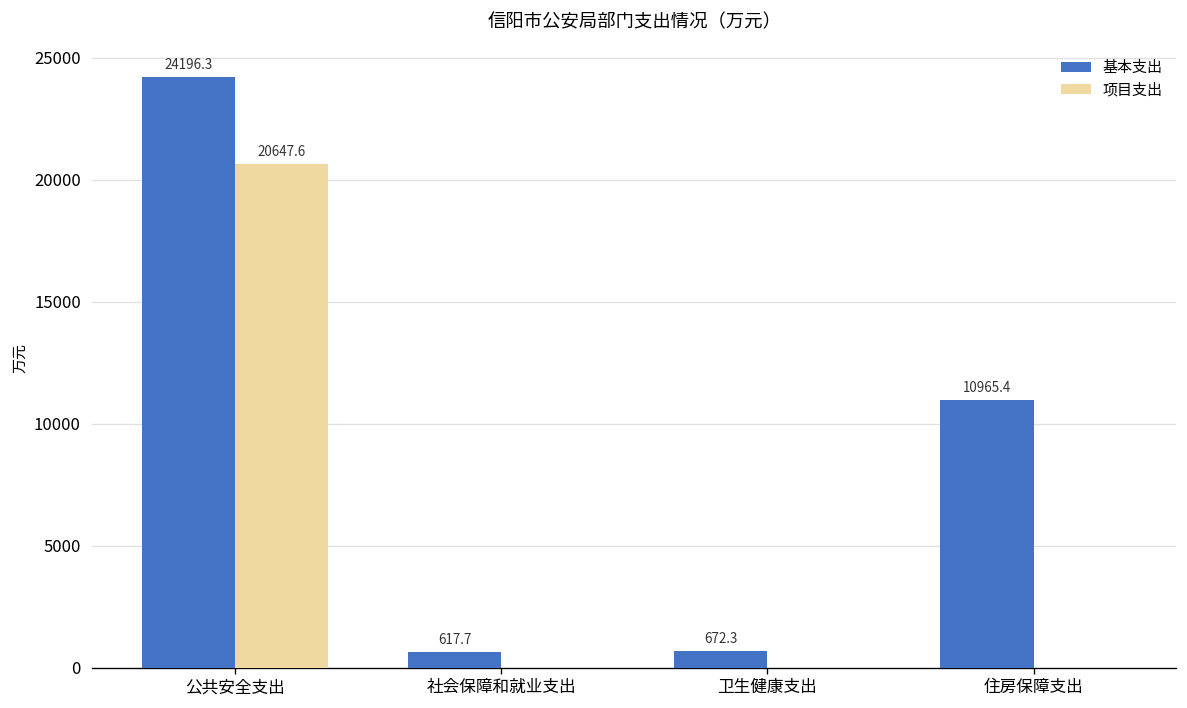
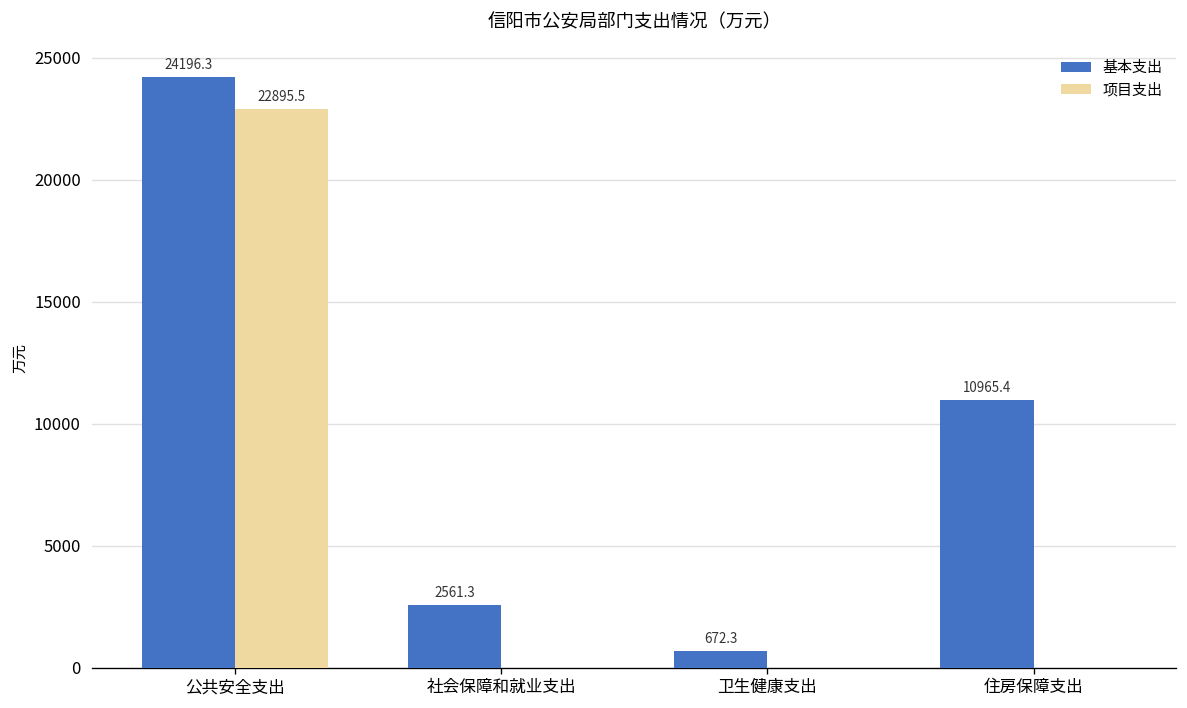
项目支出, 公共安全支出: 20647.6 -> 22895.5
基本支出, 社会保障和就业支出: 617.7 -> 2561.3
